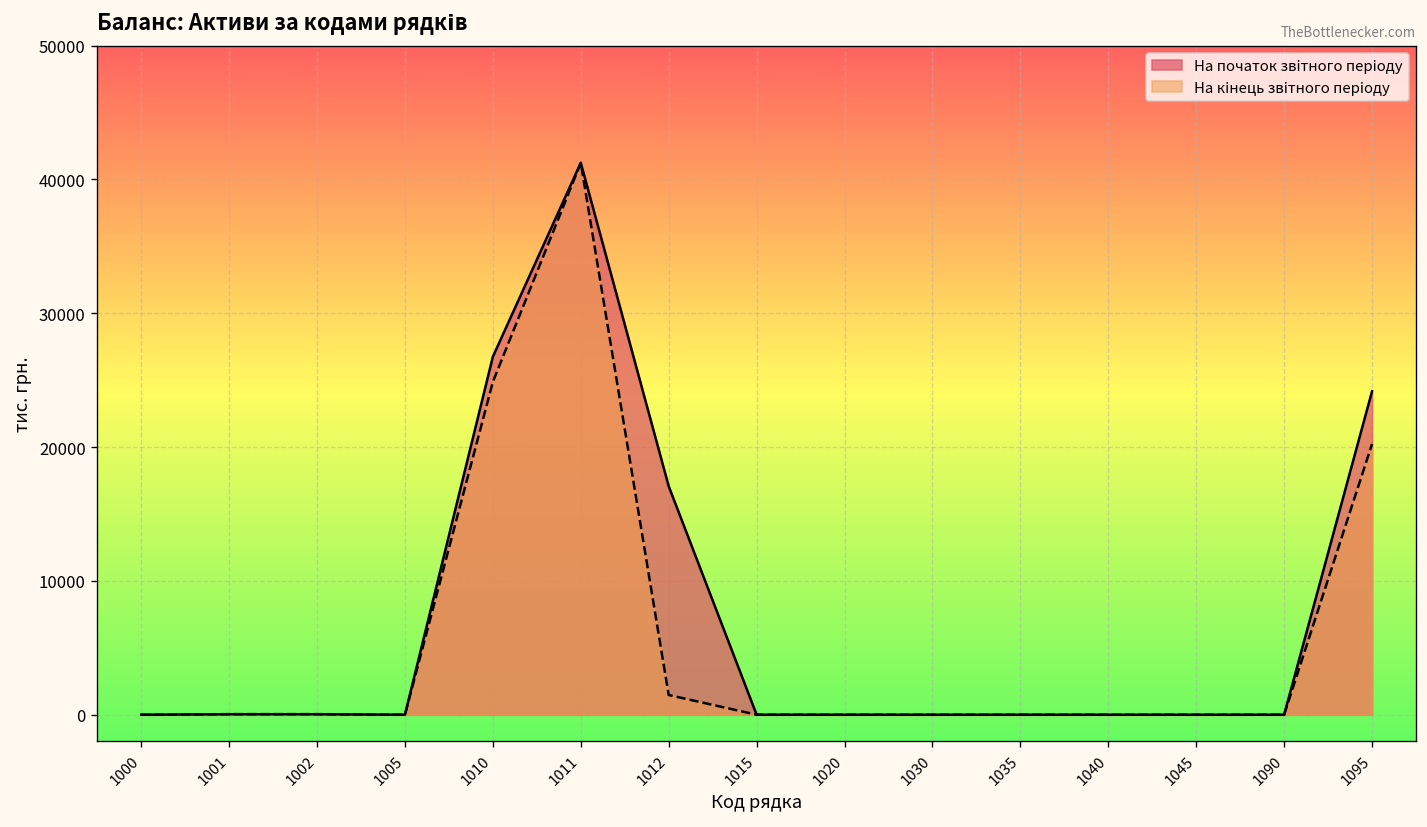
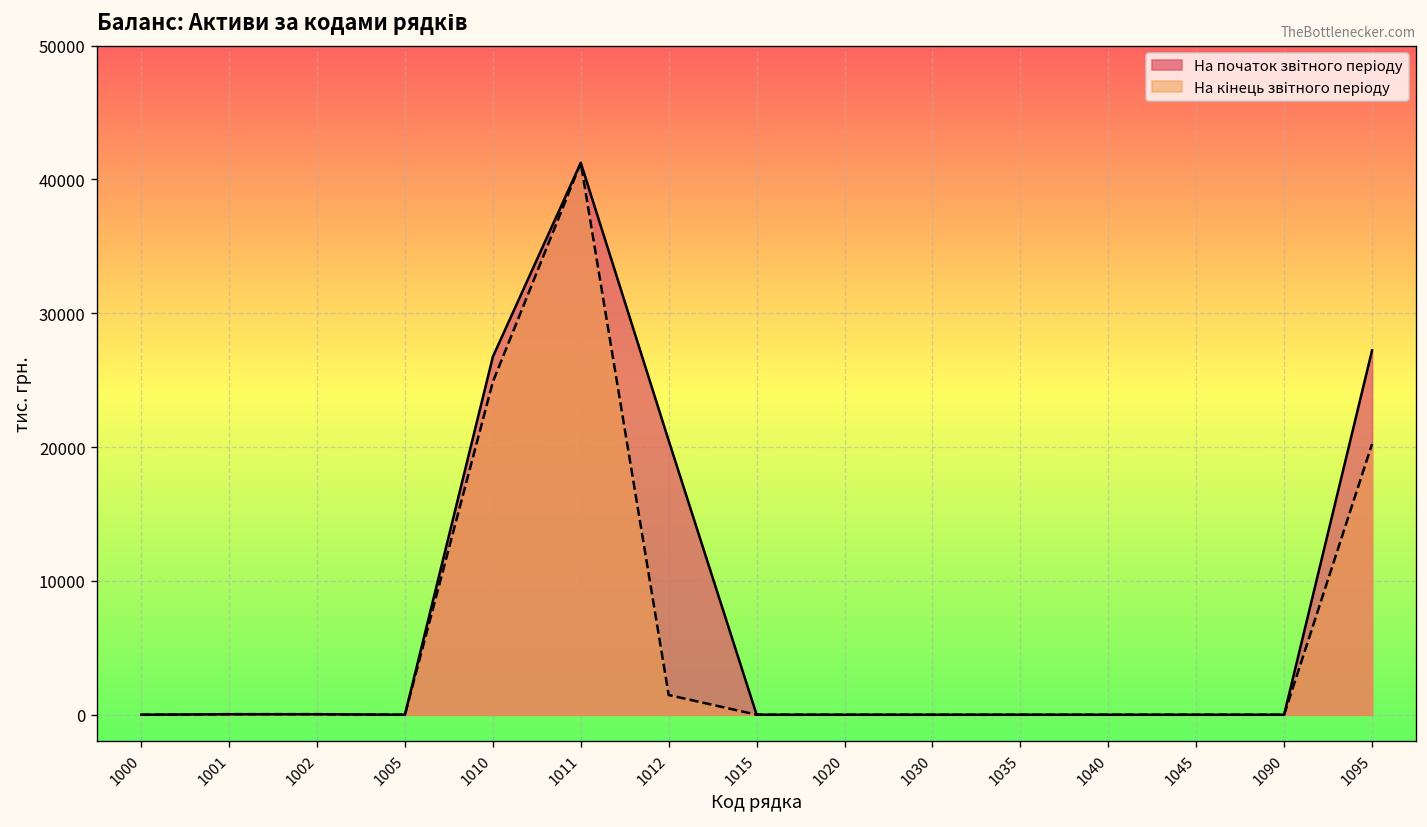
На початок звiтного перiоду, 1012: 17100 -> 20500
На початок звiтного перiоду, 1095: 24200 -> 27200
